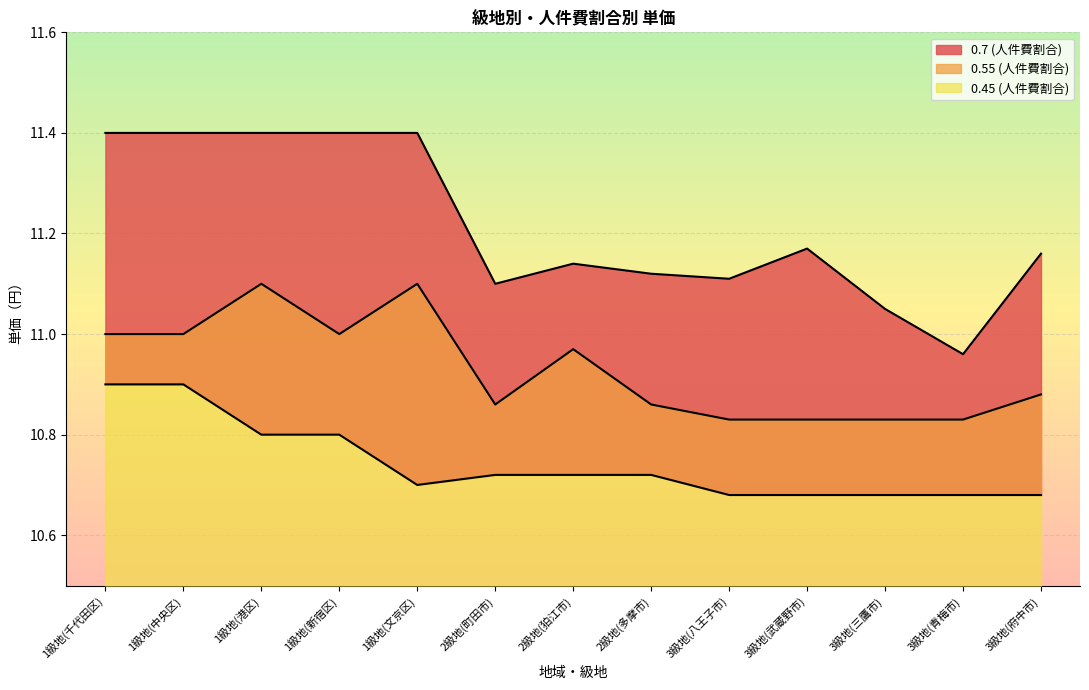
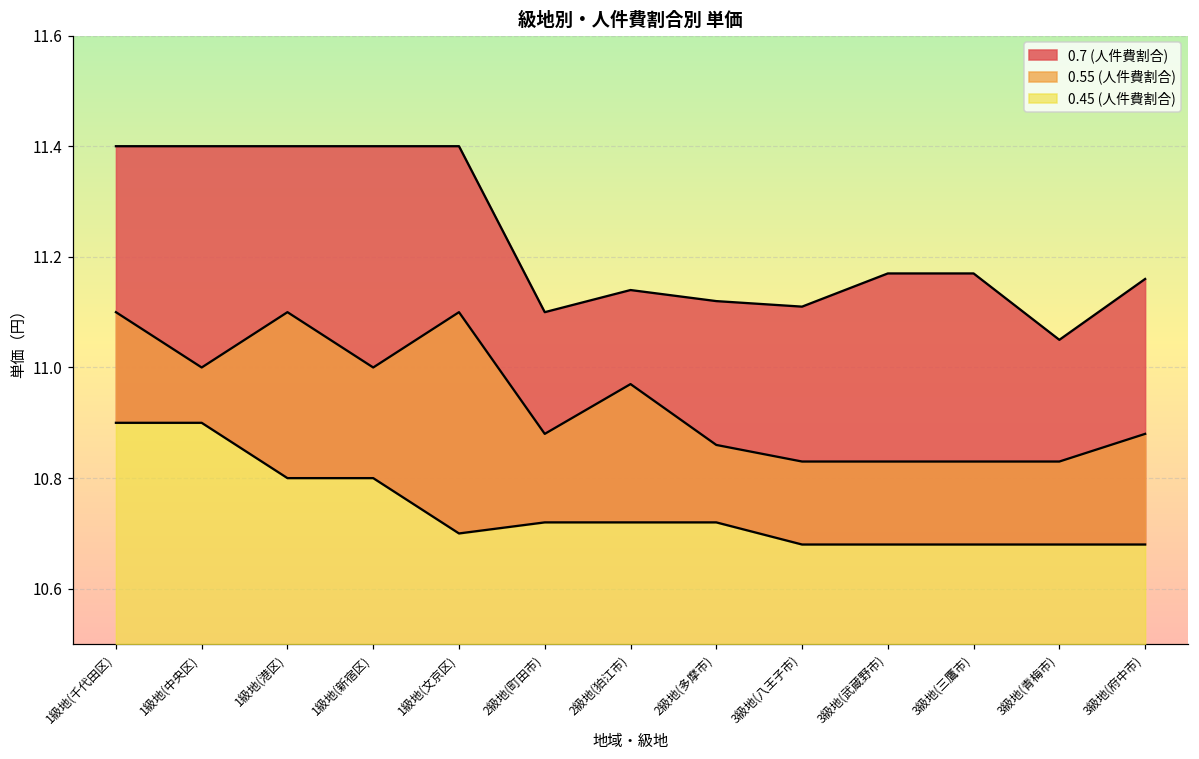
0.55 (人件費割合), 1級地(千代田区): 11.0 -> 11.1
0.55 (人件費割合), 2級地(町田市): 10.86 -> 10.88
0.7 (人件費割合), 3級地(三鷹市): 11.05 -> 11.17
0.7 (人件費割合), 3級地(青梅市): 10.96 -> 11.05
